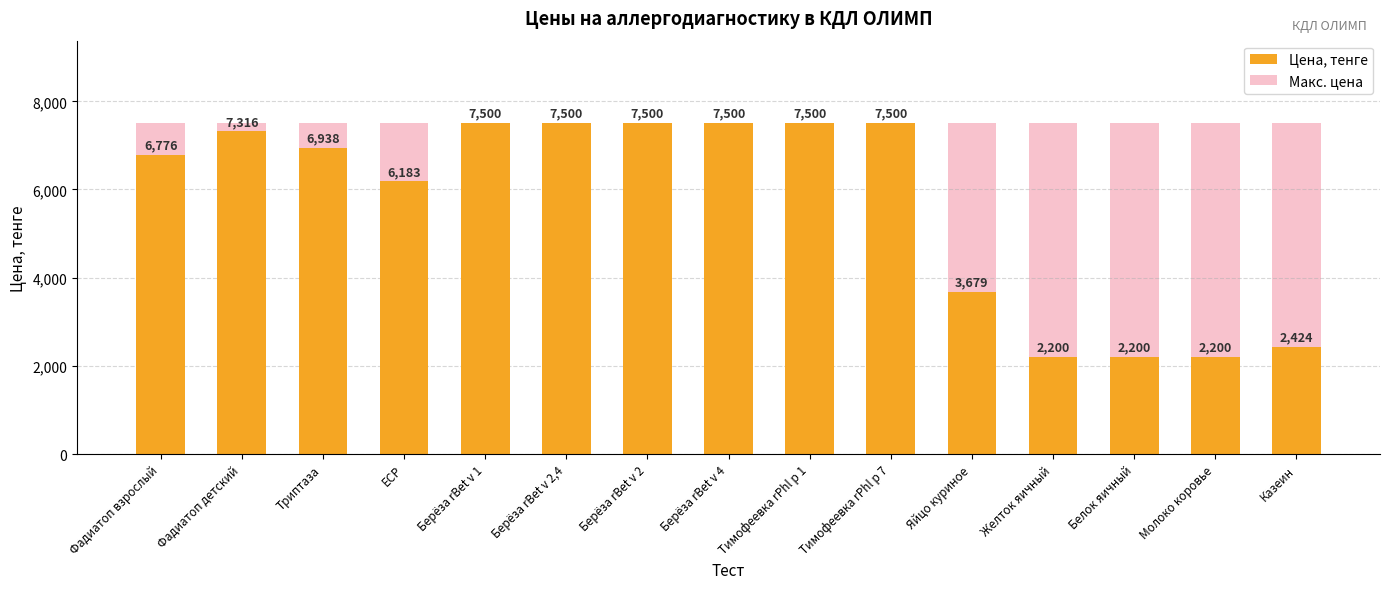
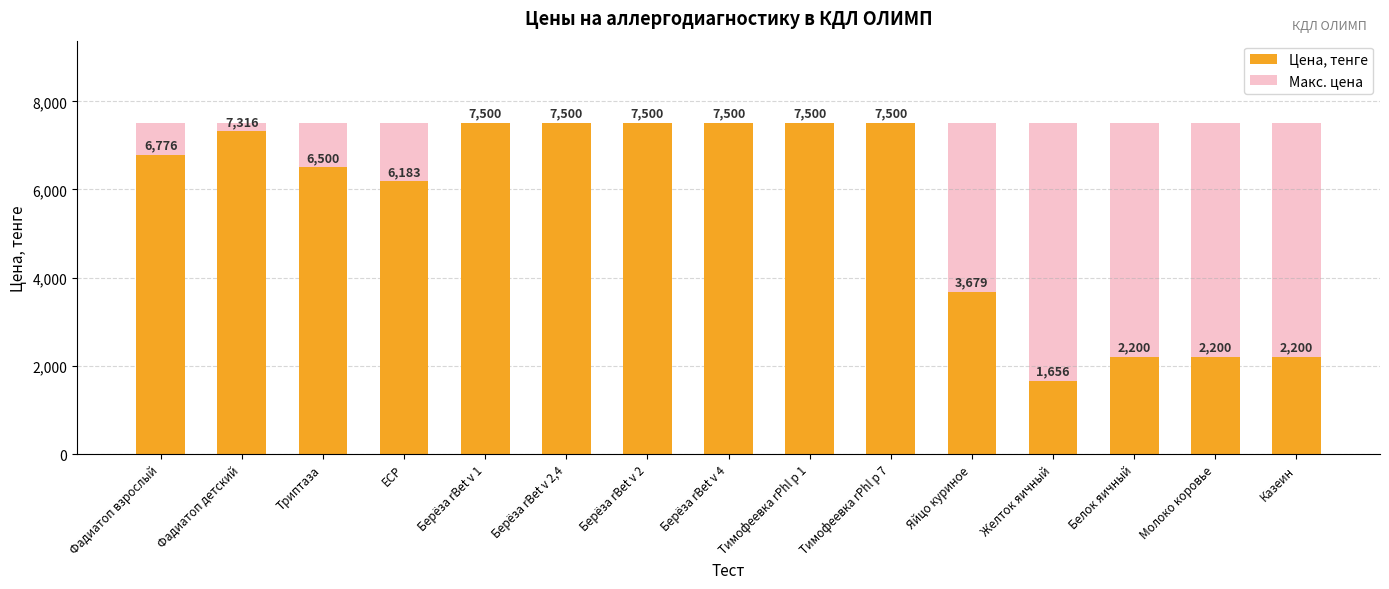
Цена, тенге, Триптаза: 6,938 -> 6,500
Цена, тенге, Желток яичный: 2,200 -> 1,656
Цена, тенге, Казеин: 2,424 -> 2,200
